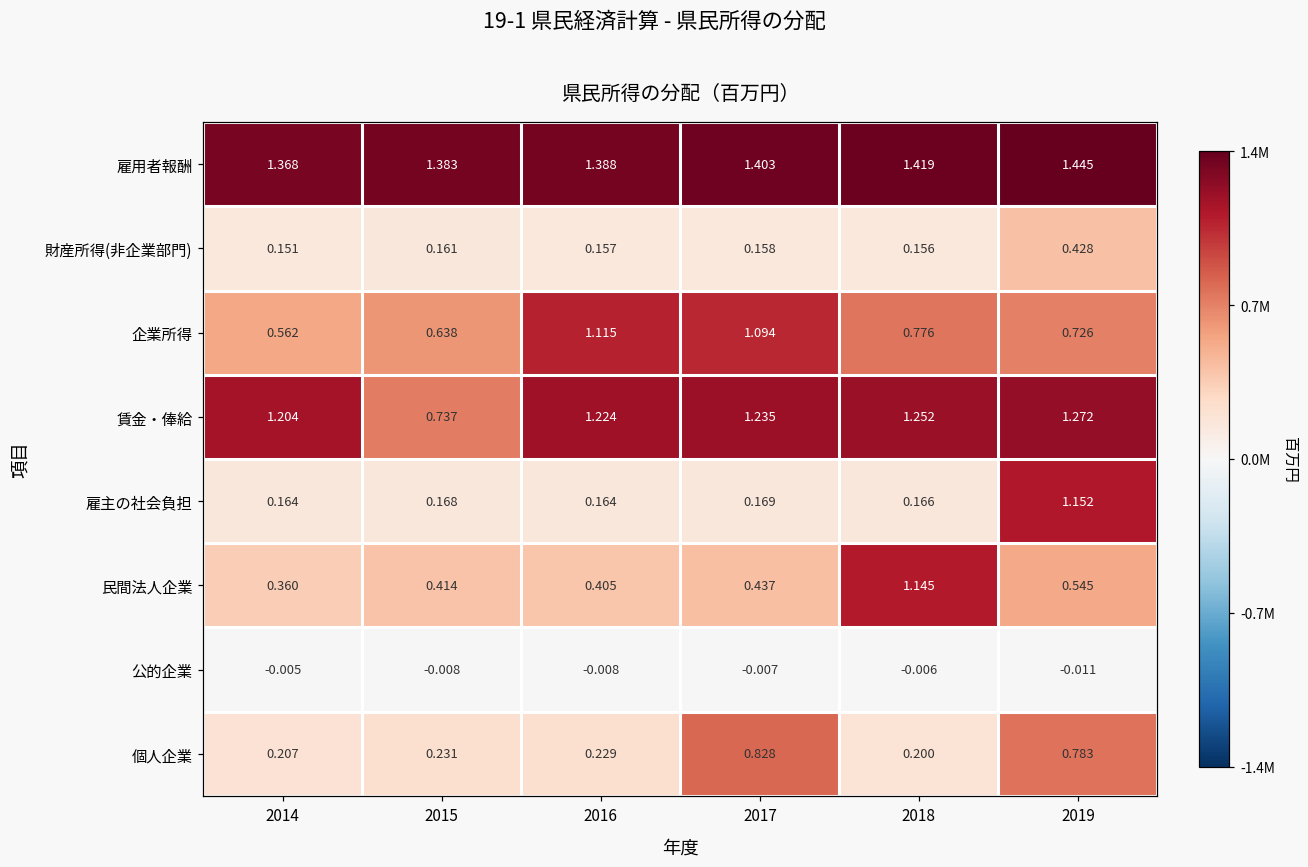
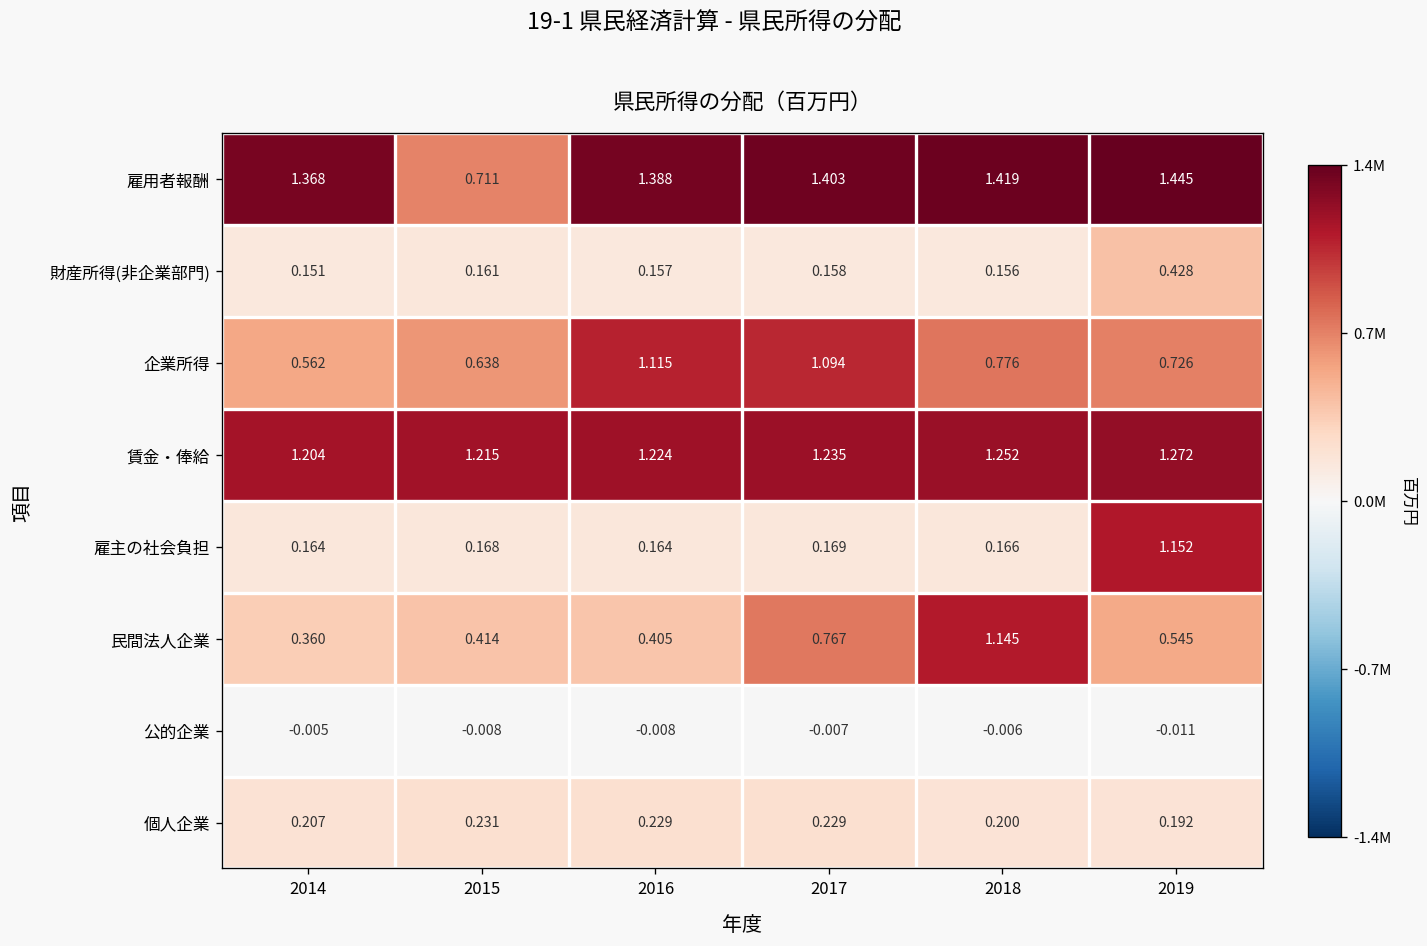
雇用者報酬, 2015: 1.383 -> 0.711
賃金・俸給, 2015: 0.737 -> 1.215
民間法人企業, 2017: 0.437 -> 0.767
個人企業, 2017: 0.828 -> 0.229
個人企業, 2019: 0.783 -> 0.192
